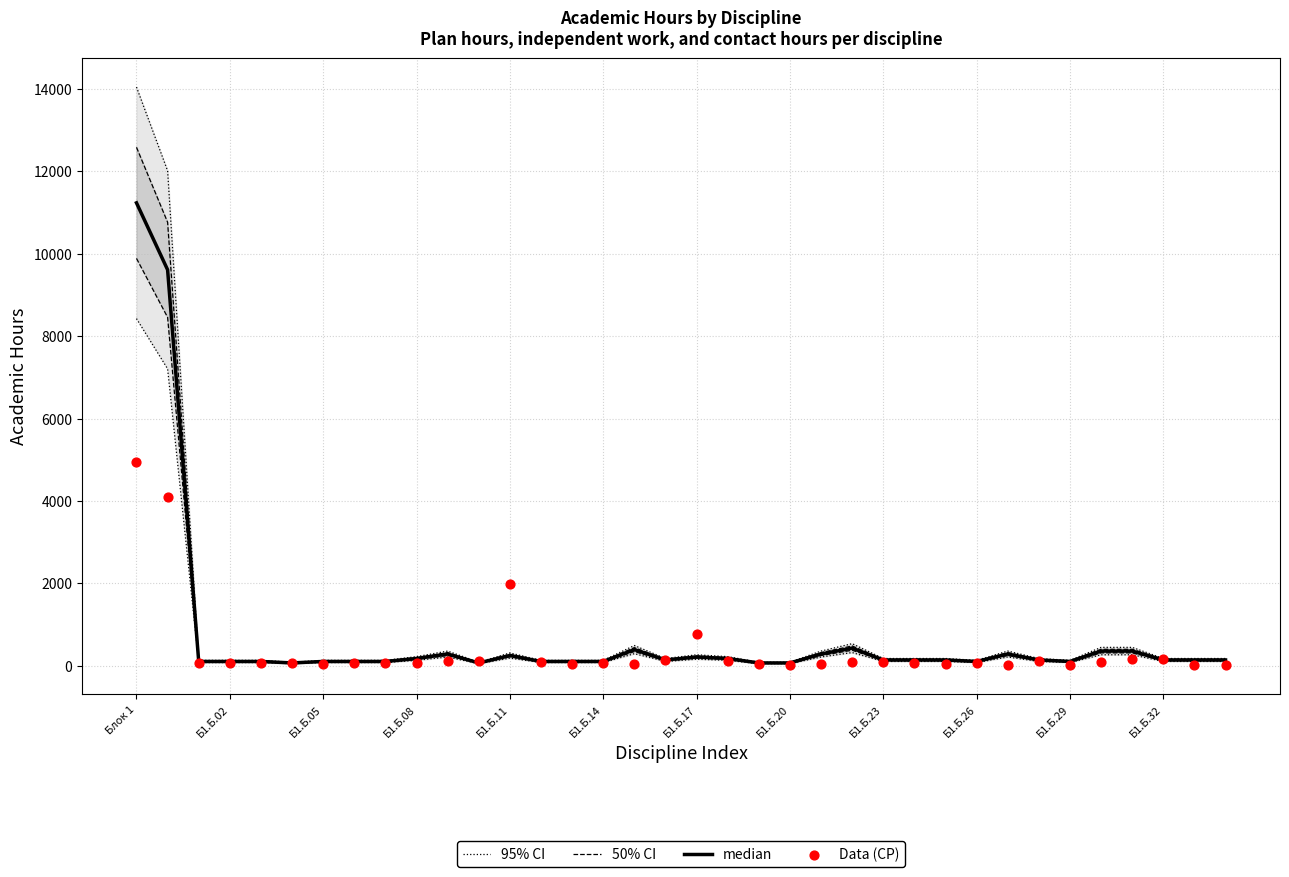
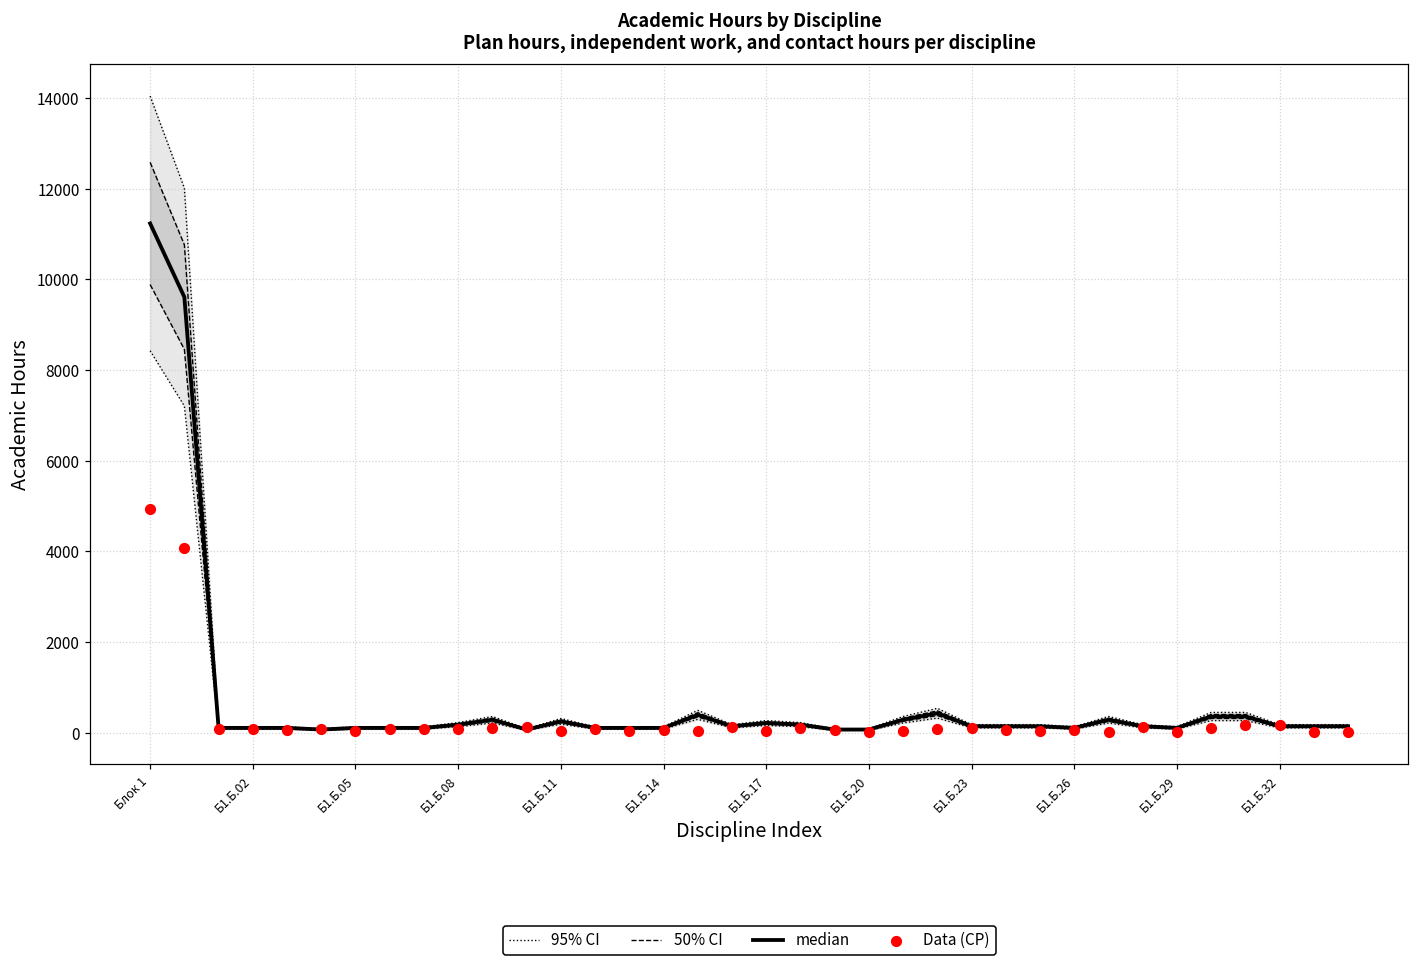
Data (СР), Б1.Б.11: 2000 -> 0
Data (СР), Б1.Б.17: 800 -> 0
